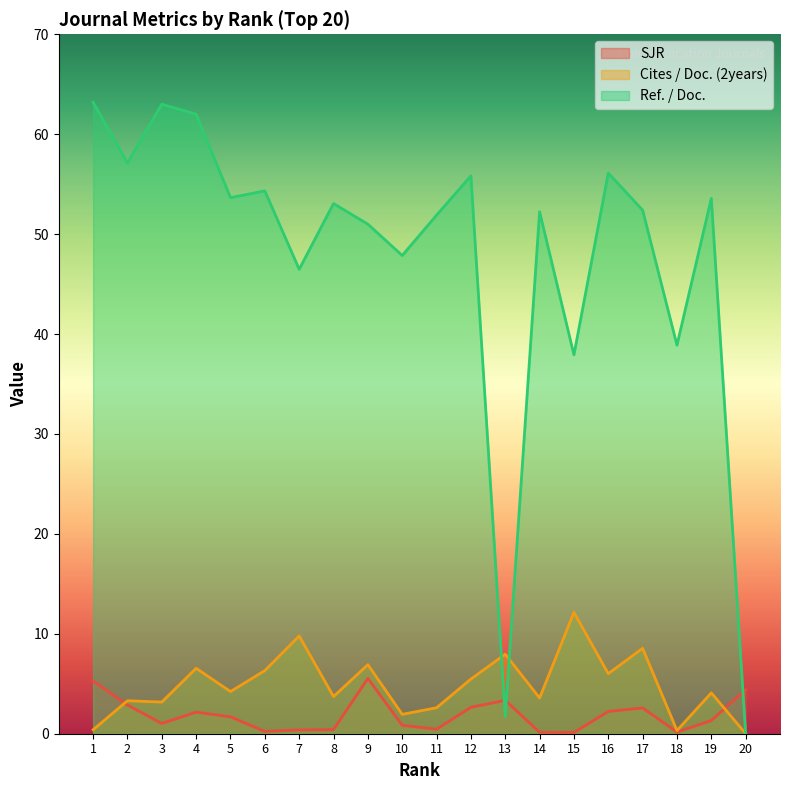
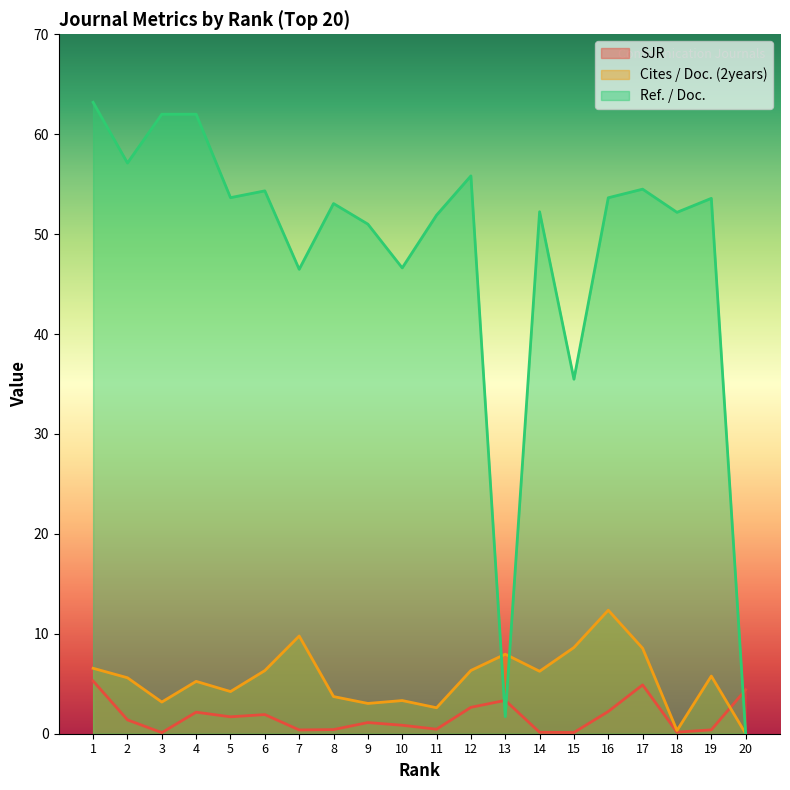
Cites / Doc. (2years), 1: 0 -> 7
SJR, 2: 3 -> 1
Cites / Doc. (2years), 2: 3 -> 6
SJR, 3: 1 -> 0
Ref. / Doc., 3: 63 -> 62
Cites / Doc. (2years), 4: 7 -> 5
SJR, 6: 0 -> 2
SJR, 9: 6 -> 1
Cites / Doc. (2years), 9: 7 -> 3
Cites / Doc. (2years), 10: 2 -> 3
Ref. / Doc., 10: 48 -> 47
Cites / Doc. (2years), 12: 5 -> 6
Cites / Doc. (2years), 14: 4 -> 6
Cites / Doc. (2years), 15: 12 -> 9
Ref. / Doc., 15: 38 -> 35
Cites / Doc. (2years), 16: 6 -> 12
Ref. / Doc., 16: 56 -> 54
SJR, 17: 3 -> 5
Ref. / Doc., 17: 52 -> 55
Ref. / Doc., 18: 39 -> 52
SJR, 19: 1 -> 0
Cites / Doc. (2years), 19: 4 -> 6
